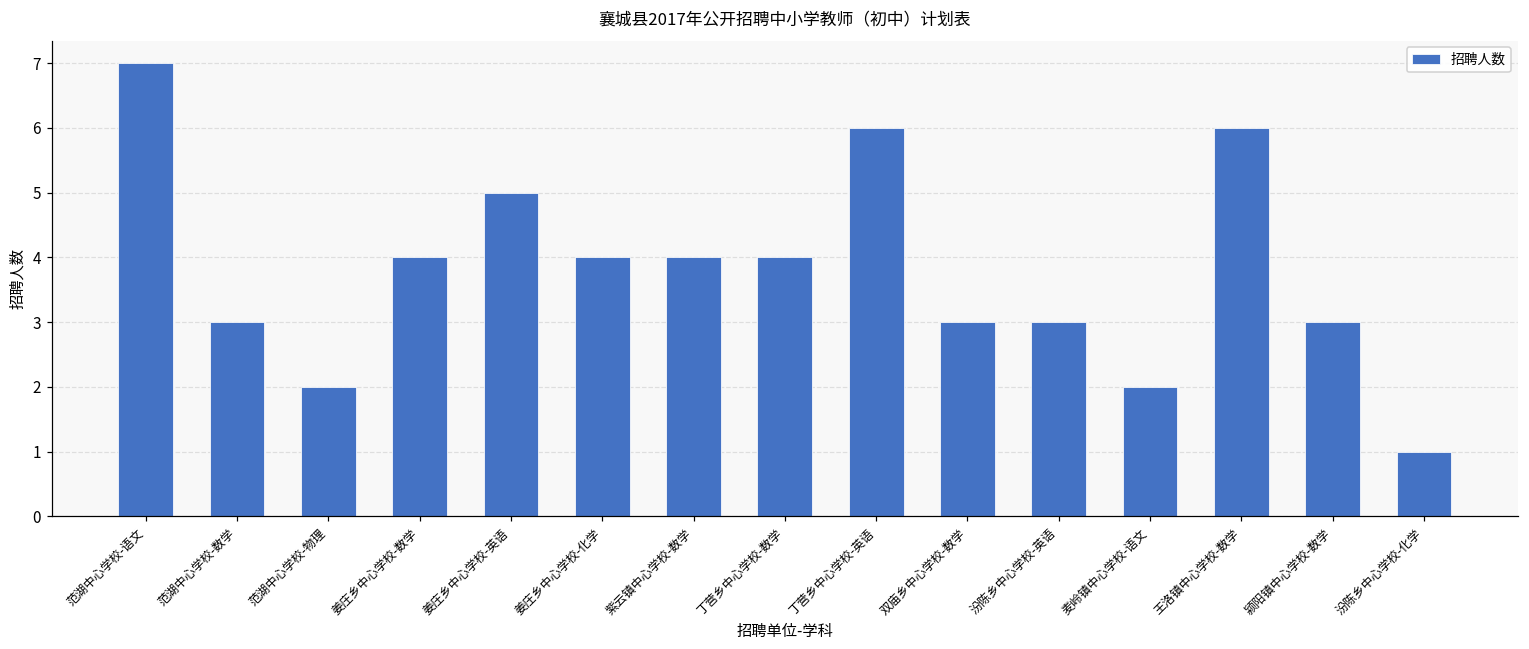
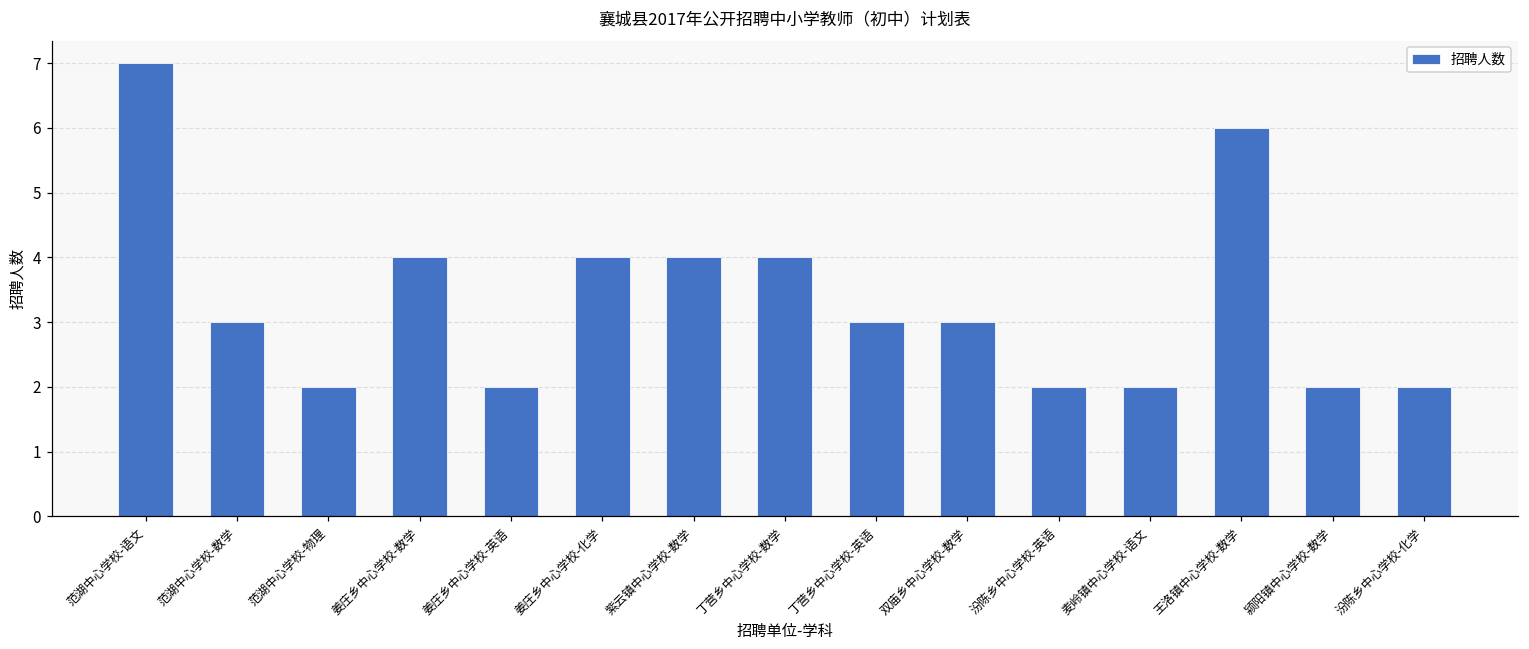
姜庄乡中心学校-英语: 5 -> 2
丁营乡中心学校-英语: 6 -> 3
汾陈乡中心学校-英语: 3 -> 2
颍阳镇中心学校-数学: 3 -> 2
汾陈乡中心学校-化学: 1 -> 2
